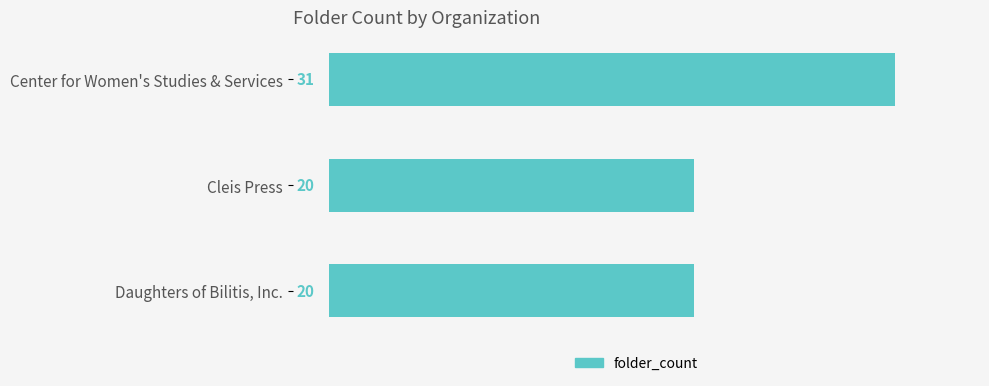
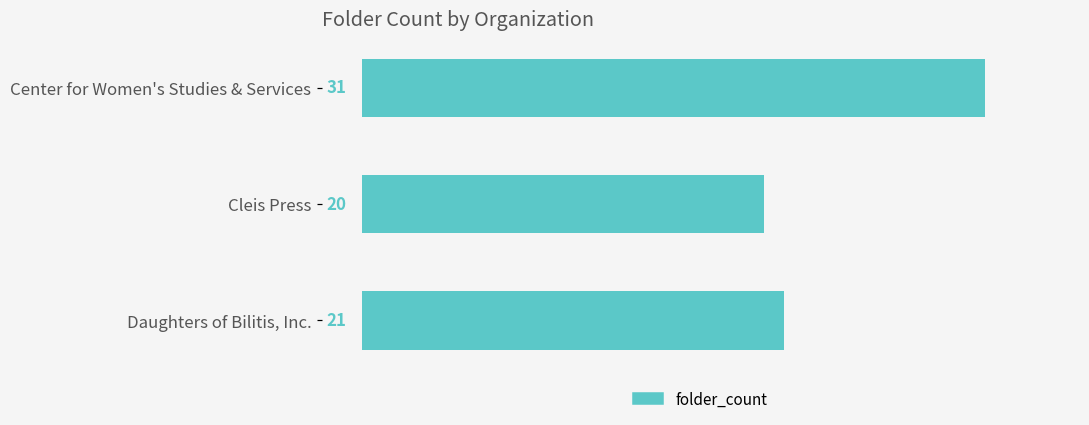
Daughters of Bilitis, Inc.: 20 -> 21
